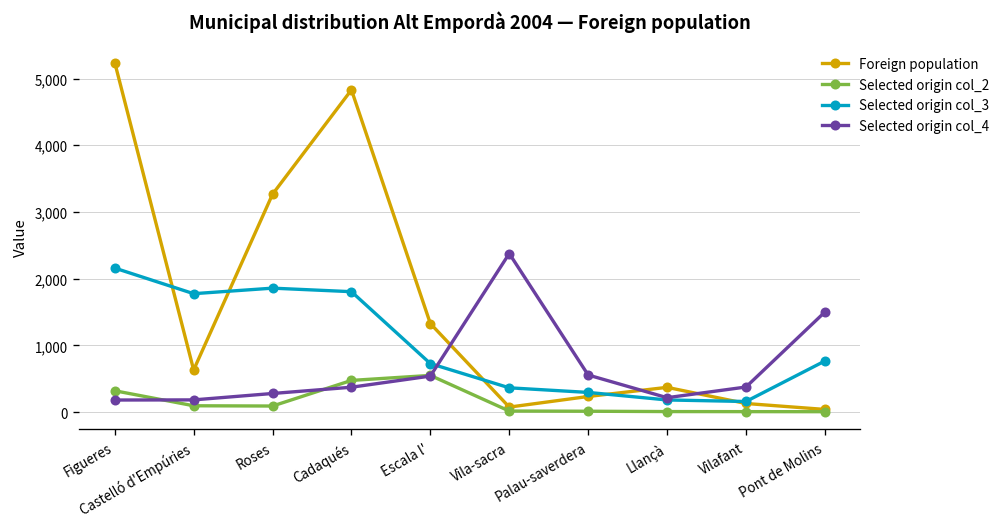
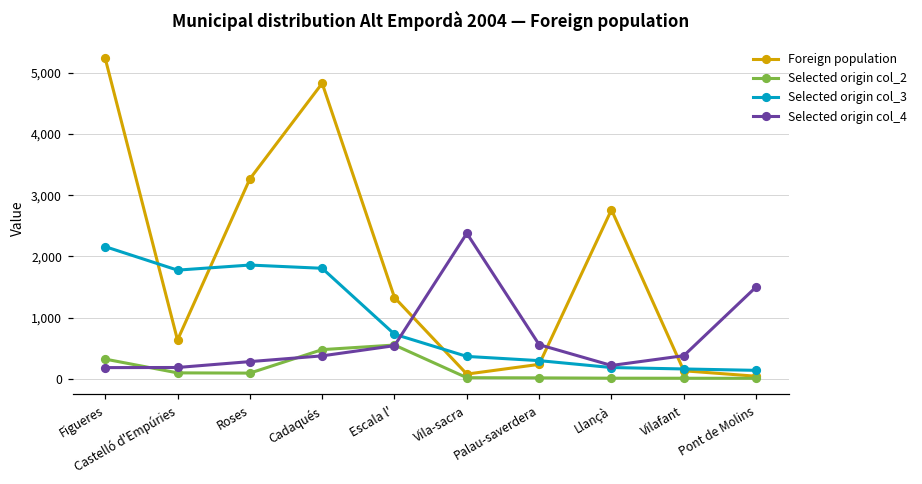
Foreign population, Llançà: 400 -> 2,800
Selected origin col_3, Pont de Molins: 800 -> 100
